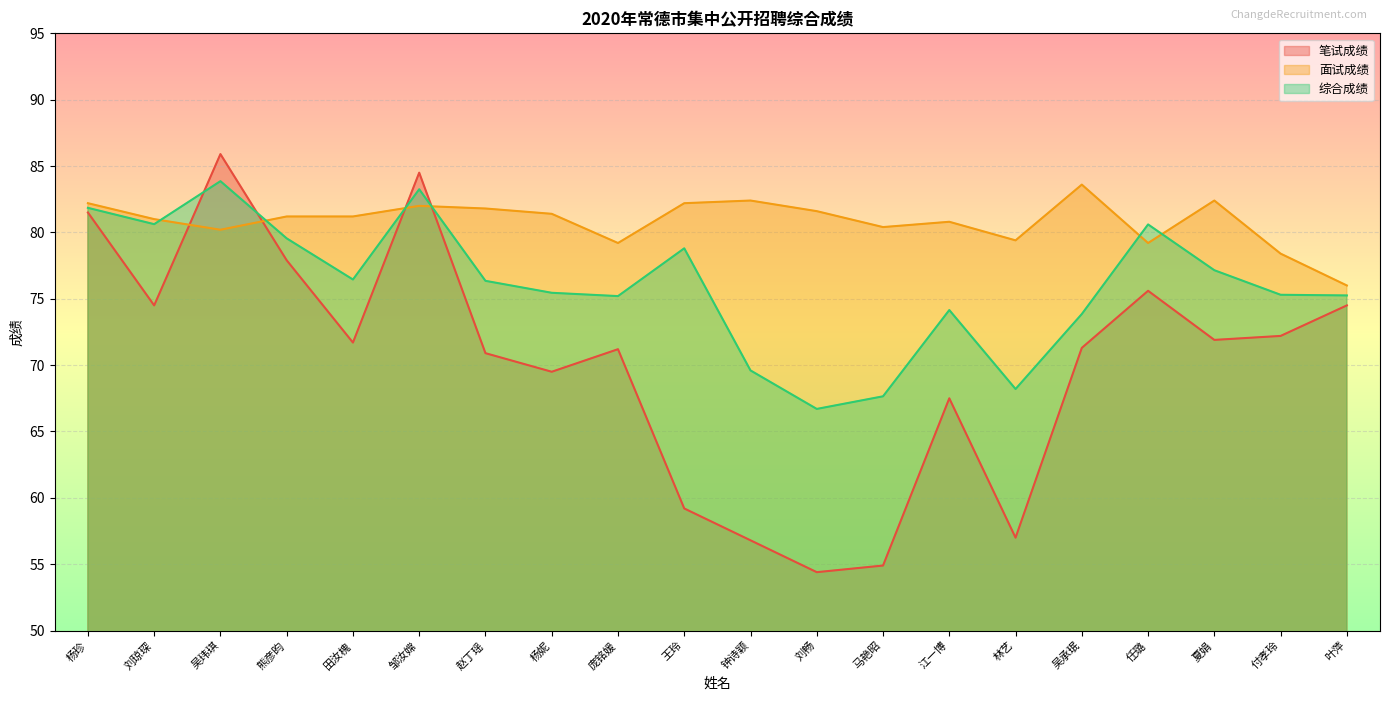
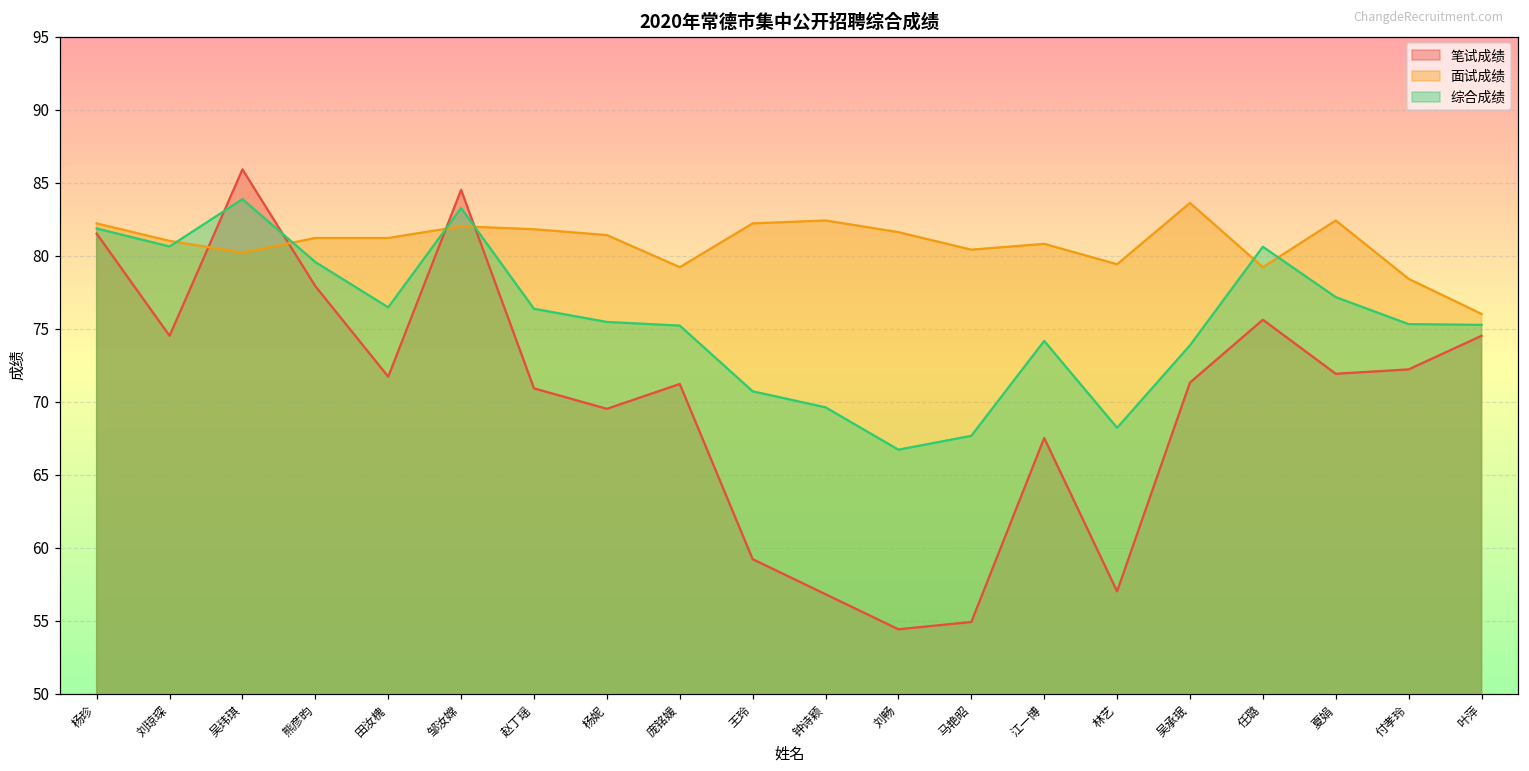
综合成绩, 王玲: 78.8 -> 70.7
